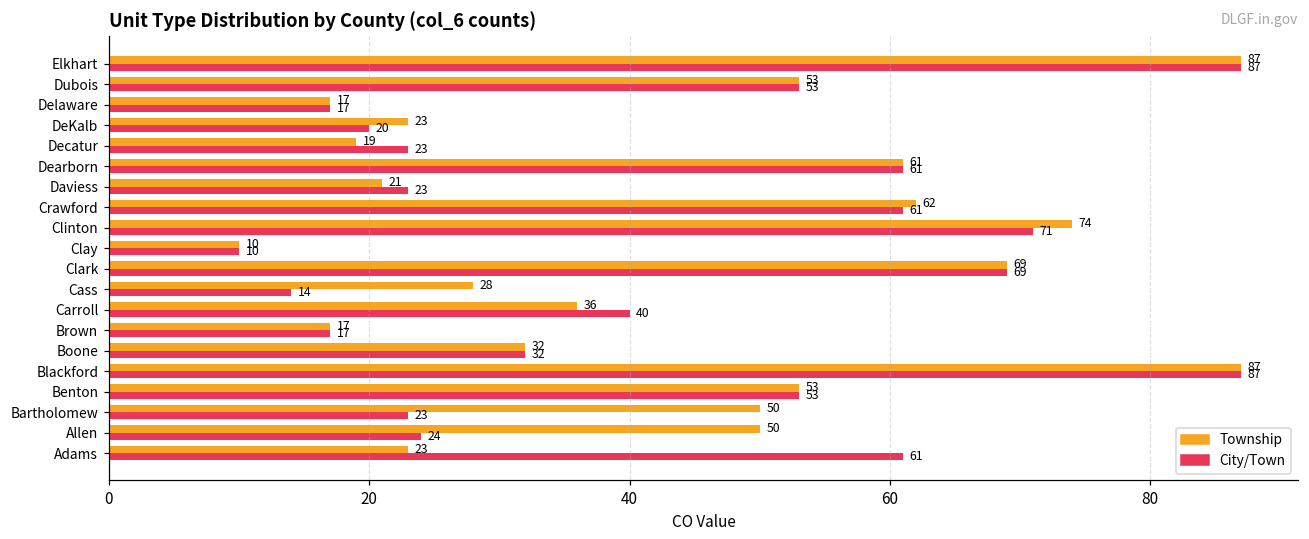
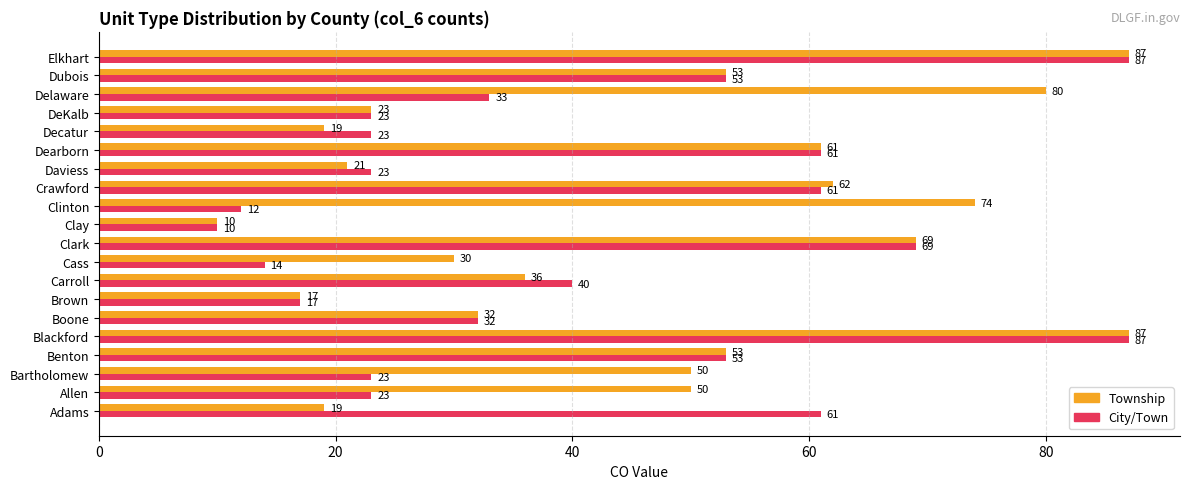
Township, Delaware: 17 -> 80
City/Town, Delaware: 17 -> 33
City/Town, DeKalb: 20 -> 23
City/Town, Clinton: 71 -> 12
Township, Cass: 28 -> 30
City/Town, Allen: 24 -> 23
Township, Adams: 23 -> 19
